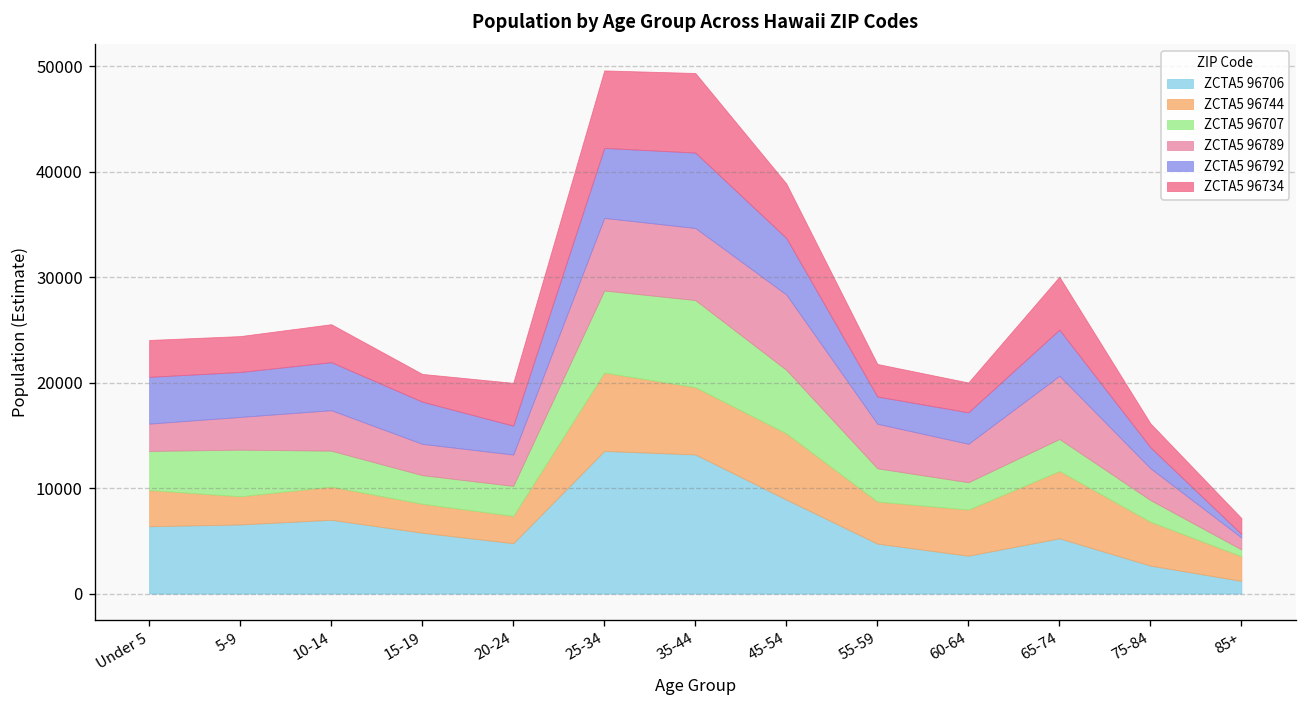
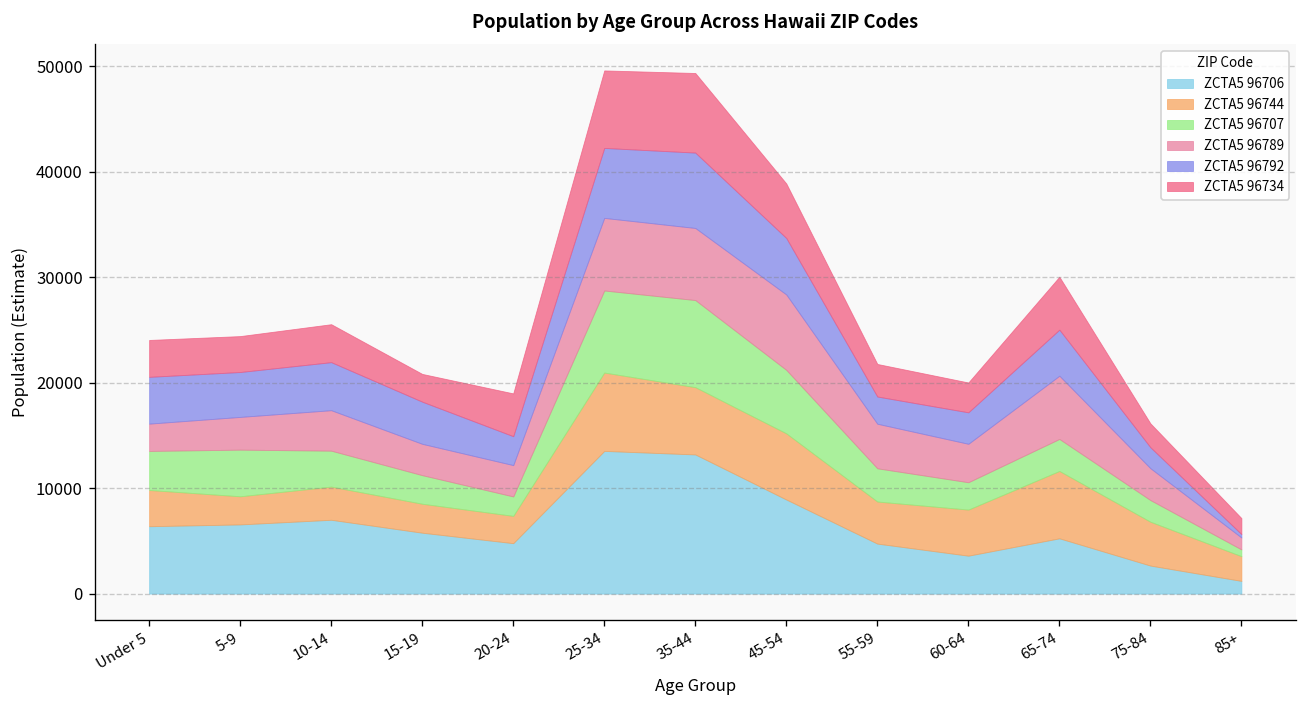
ZCTA5 96707, 20-24: 3000 -> 2000
